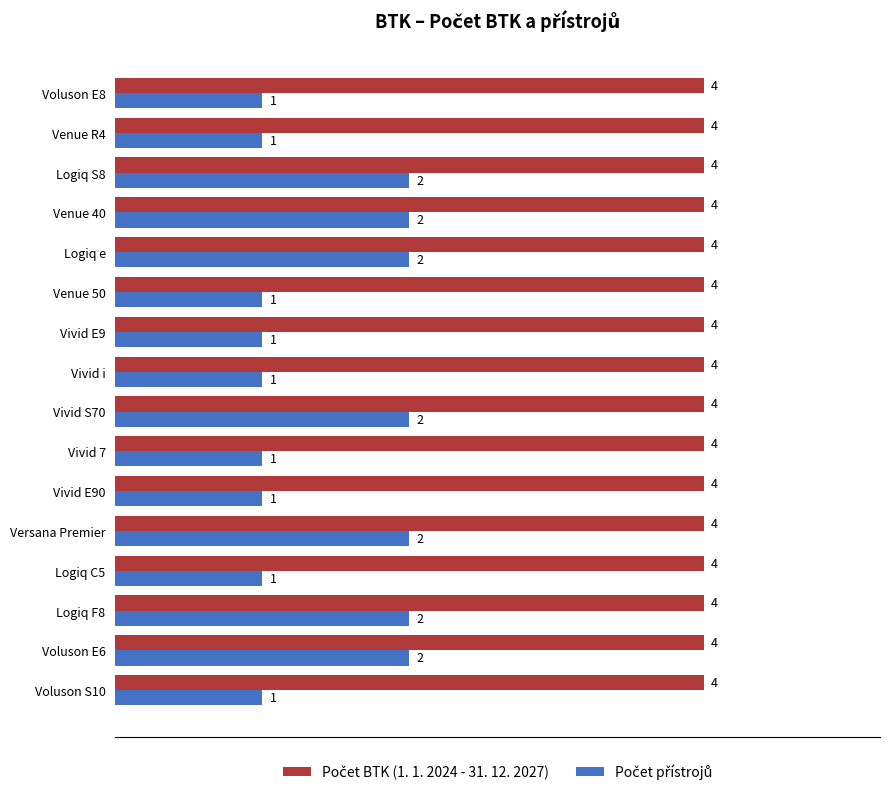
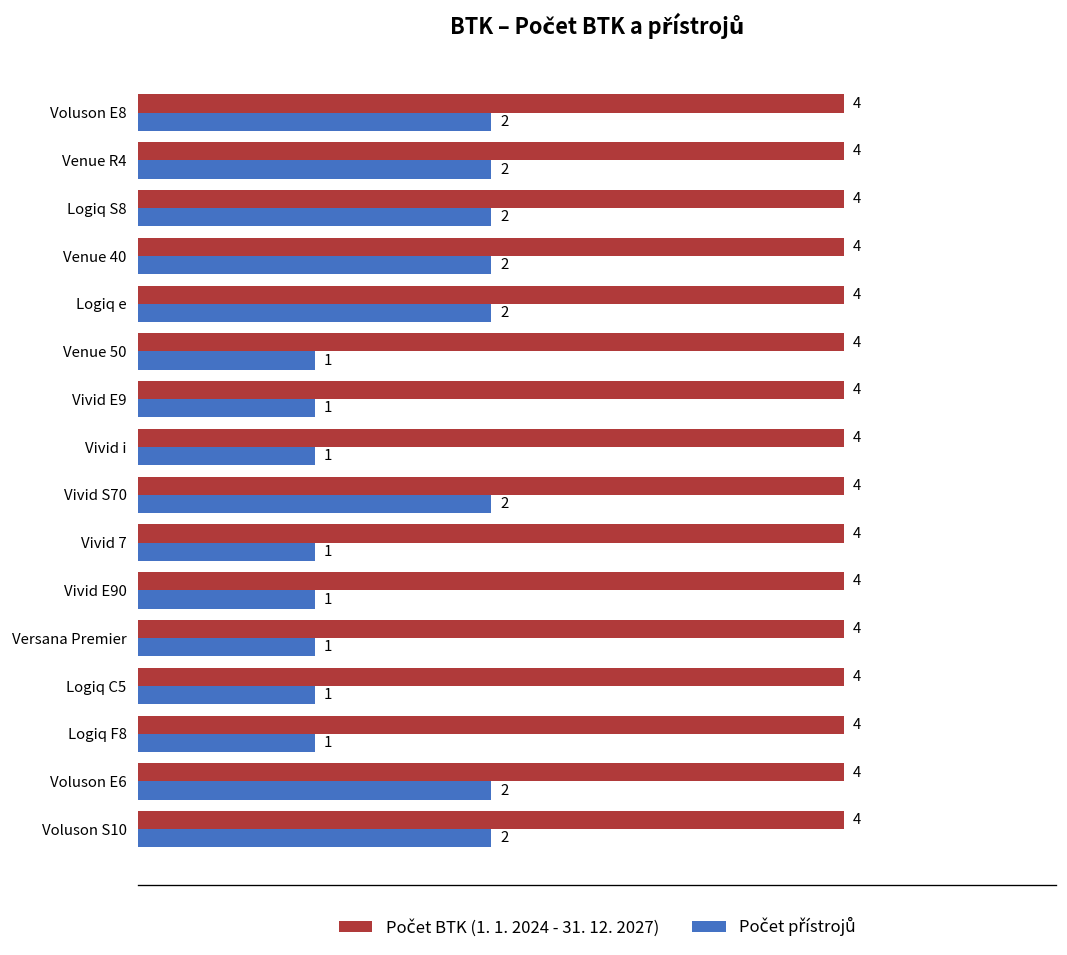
Počet přístrojů, Voluson E8: 1 -> 2
Počet přístrojů, Venue R4: 1 -> 2
Počet přístrojů, Versana Premier: 2 -> 1
Počet přístrojů, Logiq F8: 2 -> 1
Počet přístrojů, Voluson S10: 1 -> 2
